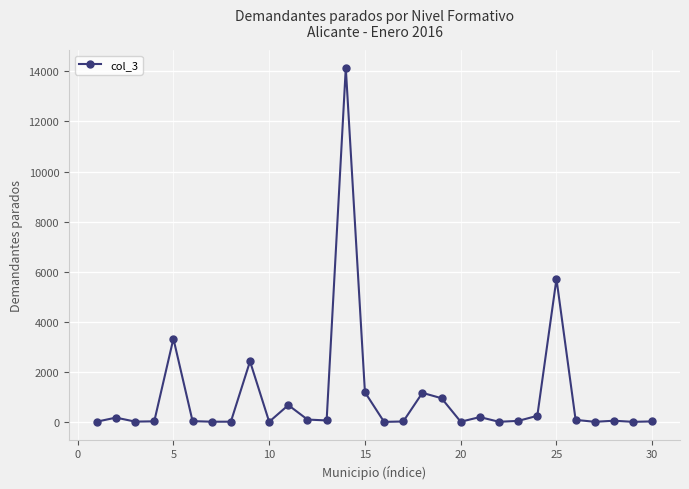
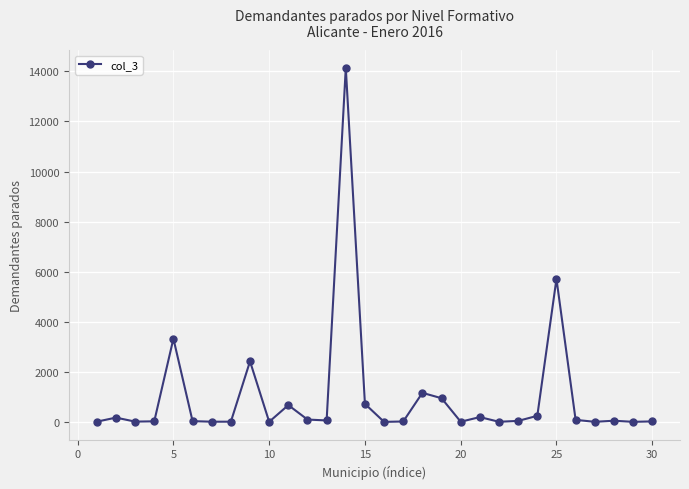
15: 1200 -> 700
